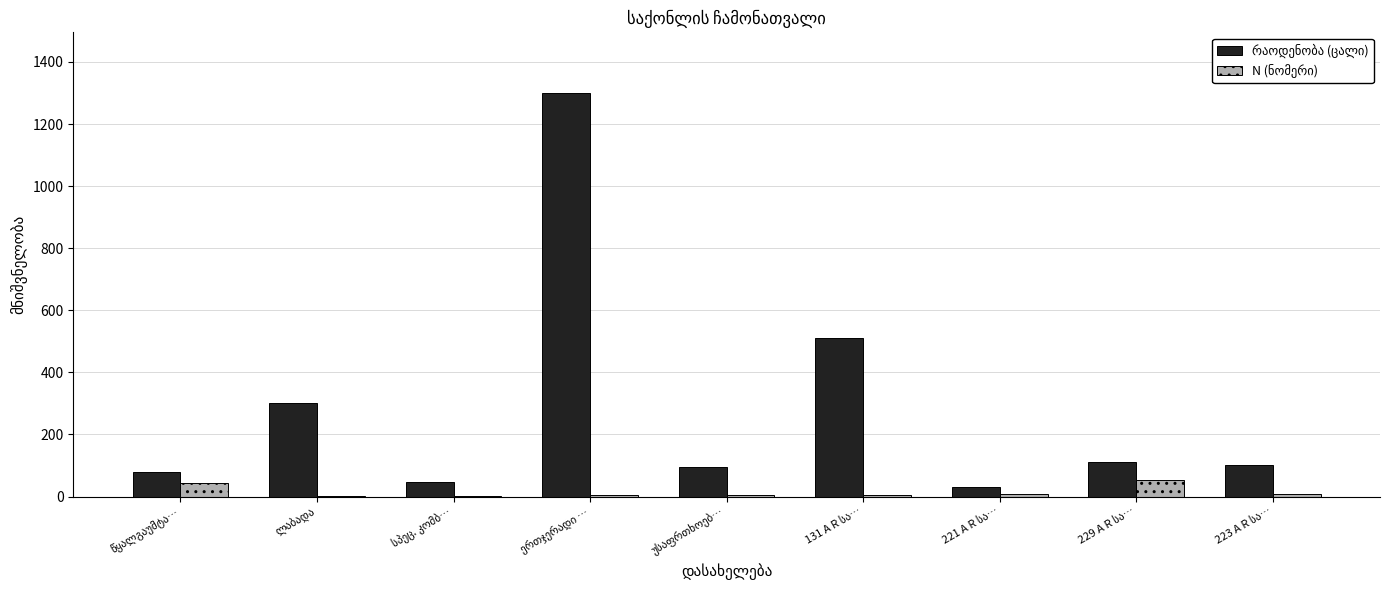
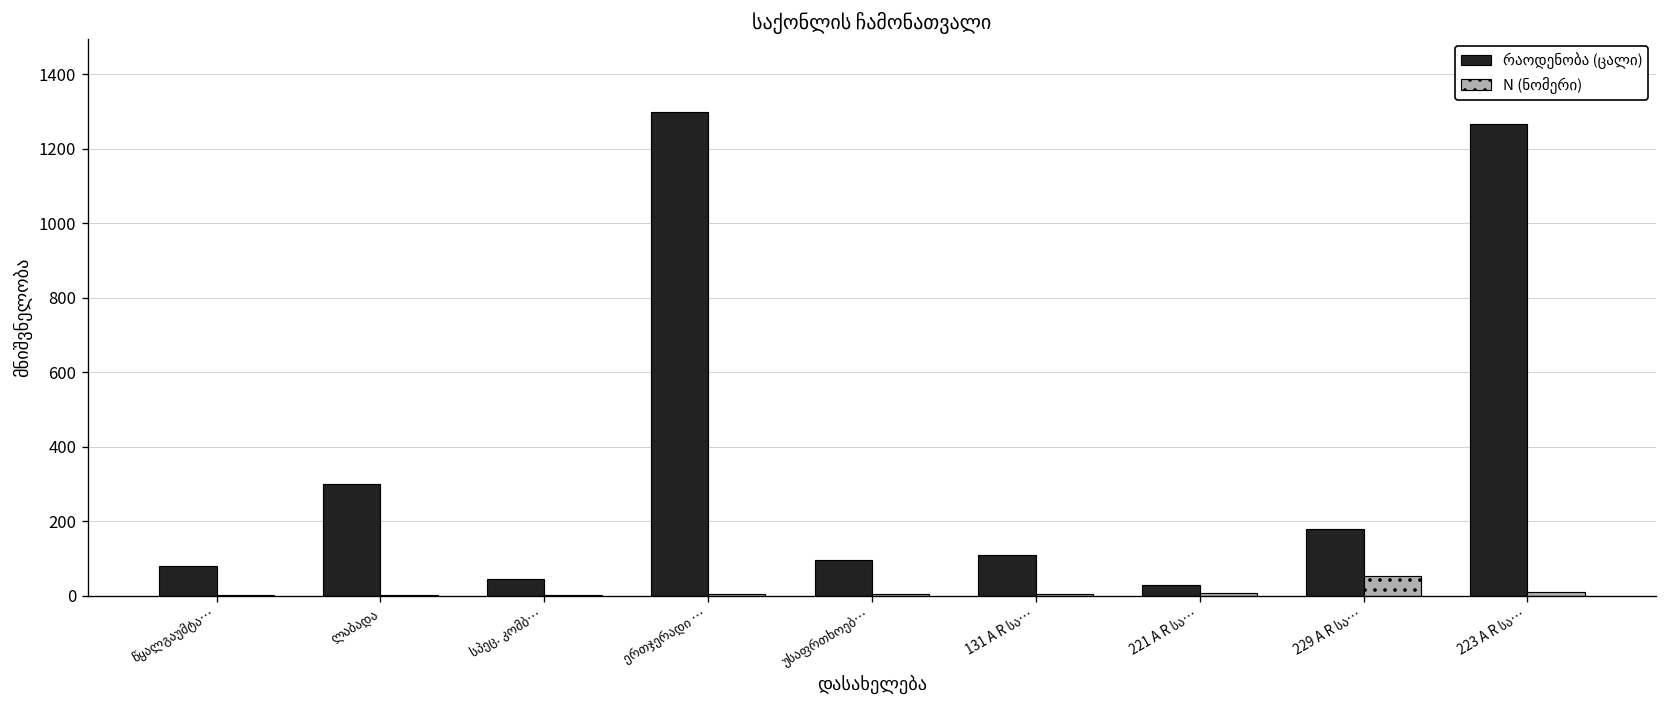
N (ნომერი), წყალგაუმტა…: 40 -> 0
რაოდენობა (ცალი), 131 A R სა…: 510 -> 110
რაოდენობა (ცალი), 229 A R სა…: 110 -> 180
რაოდენობა (ცალი), 223 A R სა…: 100 -> 1270
